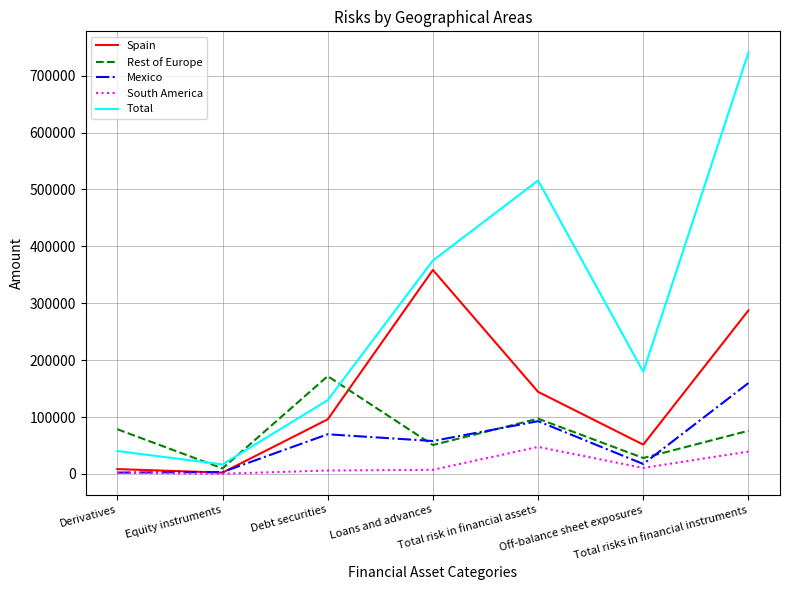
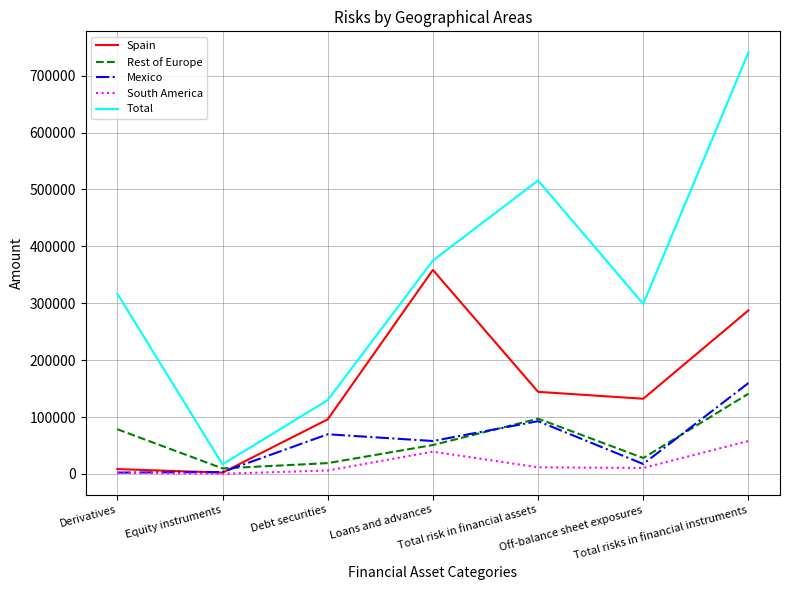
Total, Derivatives: 40000 -> 320000
Rest of Europe, Debt securities: 170000 -> 20000
South America, Loans and advances: 10000 -> 40000
South America, Total risk in financial assets: 50000 -> 10000
Spain, Off-balance sheet exposures: 50000 -> 130000
Total, Off-balance sheet exposures: 180000 -> 300000
Rest of Europe, Total risks in financial instruments: 80000 -> 140000
South America, Total risks in financial instruments: 40000 -> 60000
